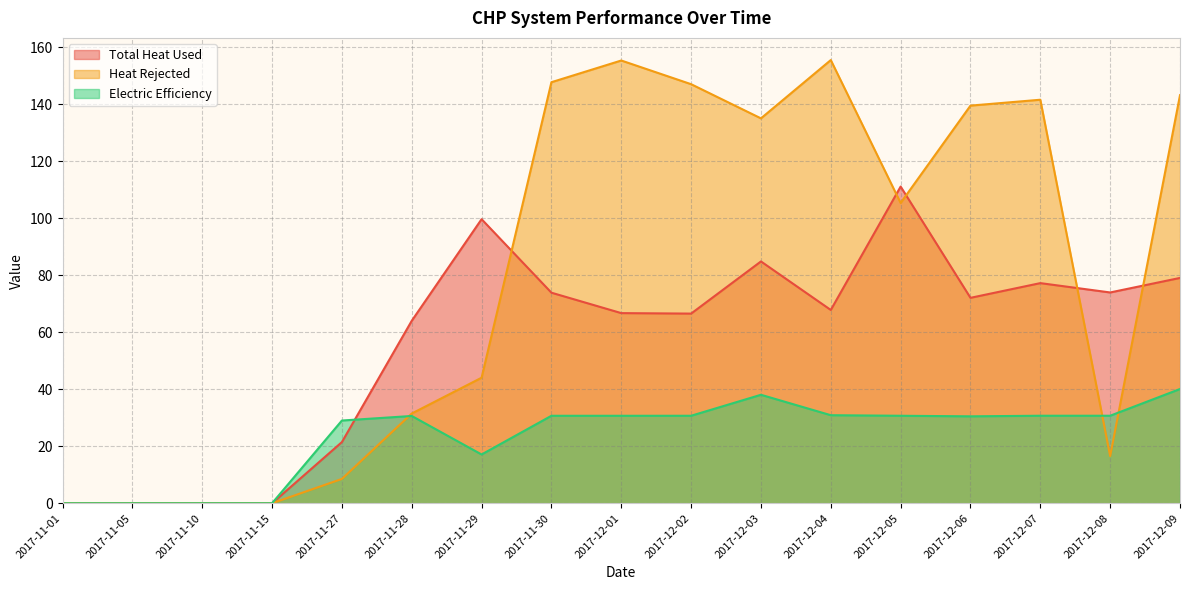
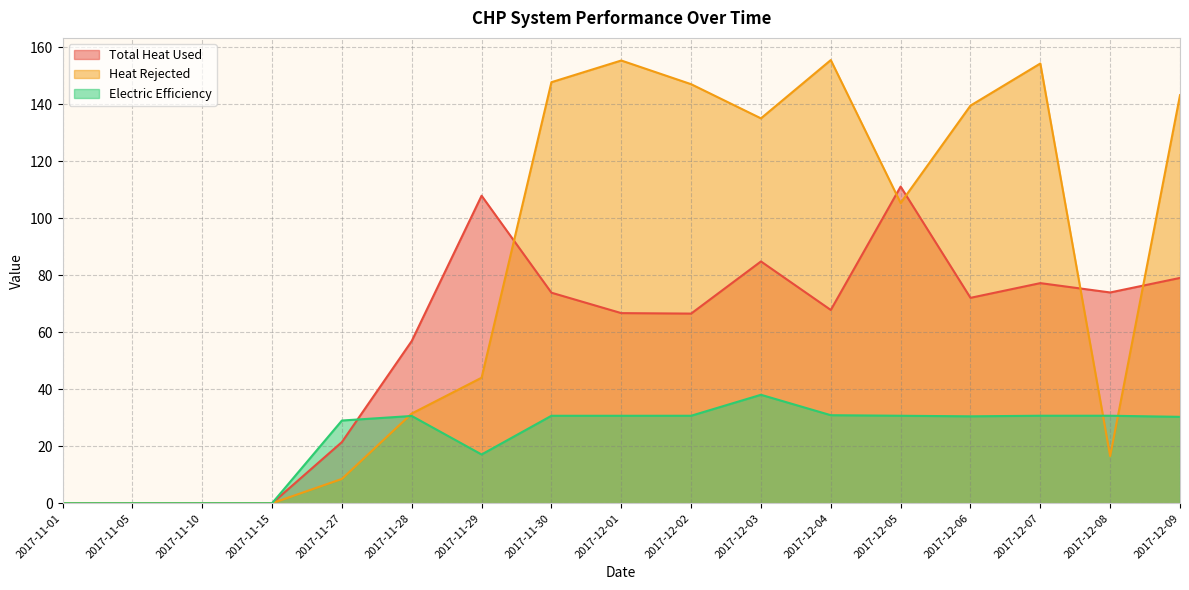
Total Heat Used, 2017-11-28: 64 -> 57
Total Heat Used, 2017-11-29: 100 -> 108
Heat Rejected, 2017-12-07: 142 -> 154
Electric Efficiency, 2017-12-09: 40 -> 30
